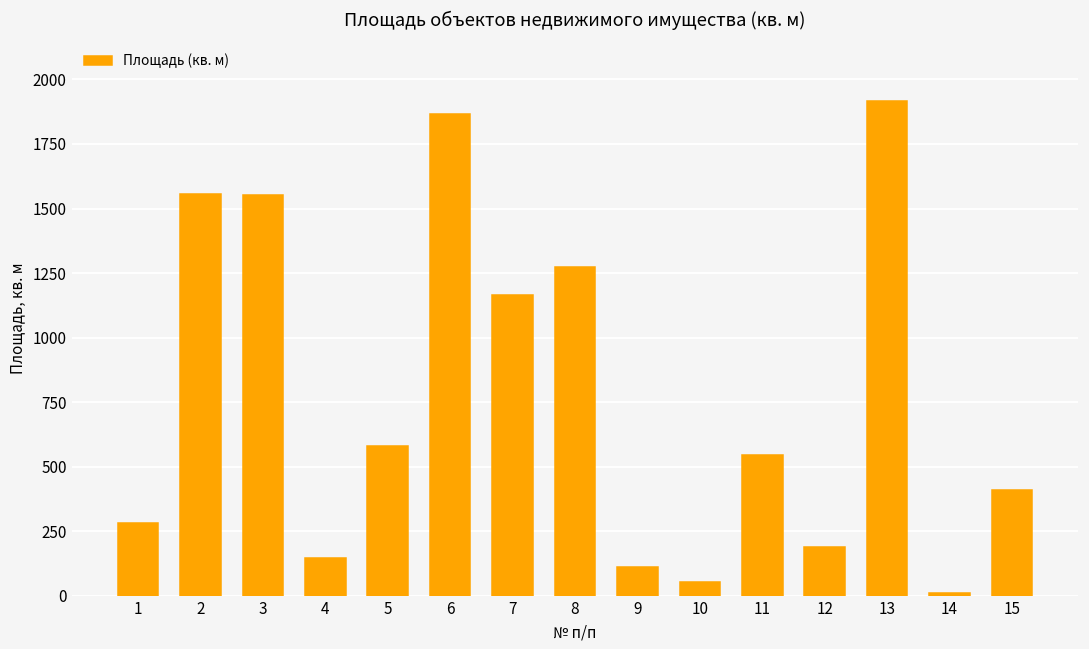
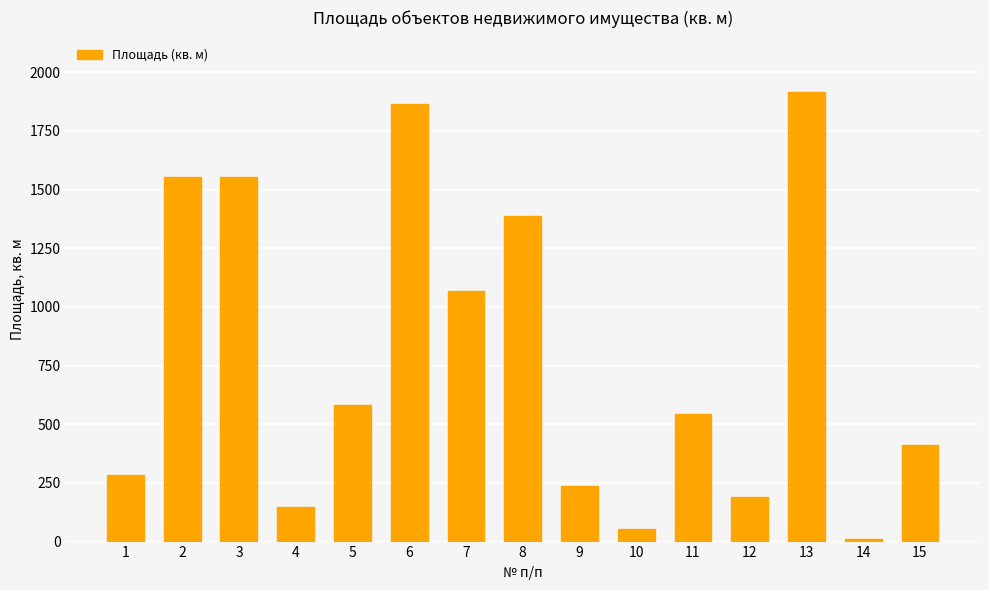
7: 1160 -> 1070
8: 1270 -> 1390
9: 110 -> 230
